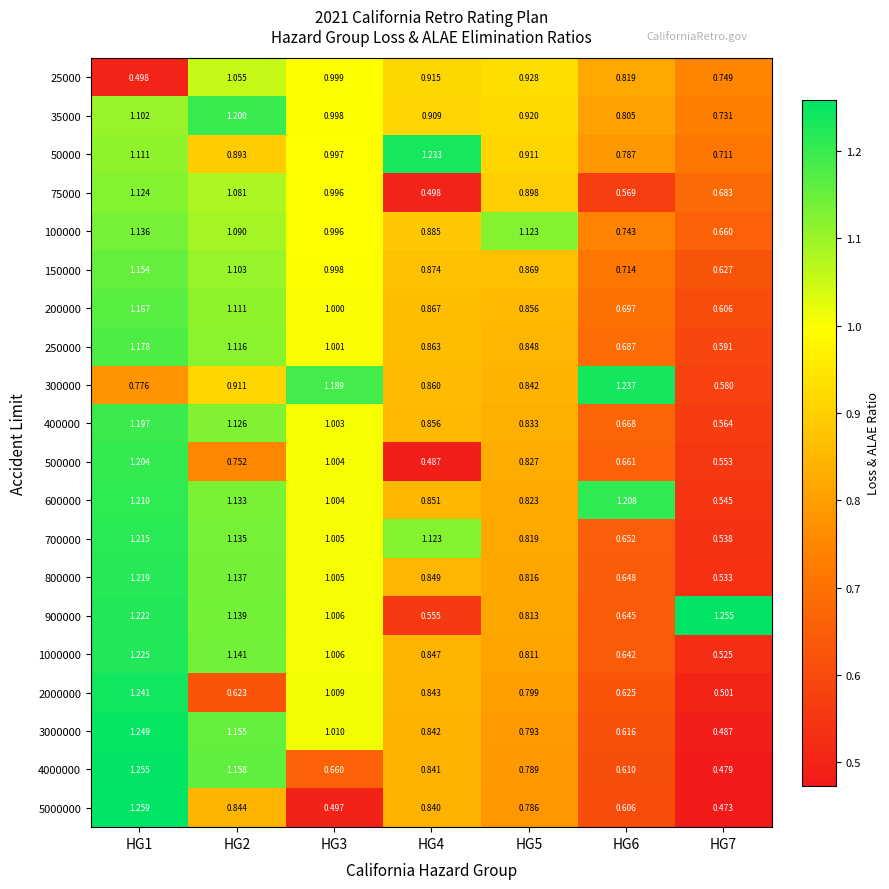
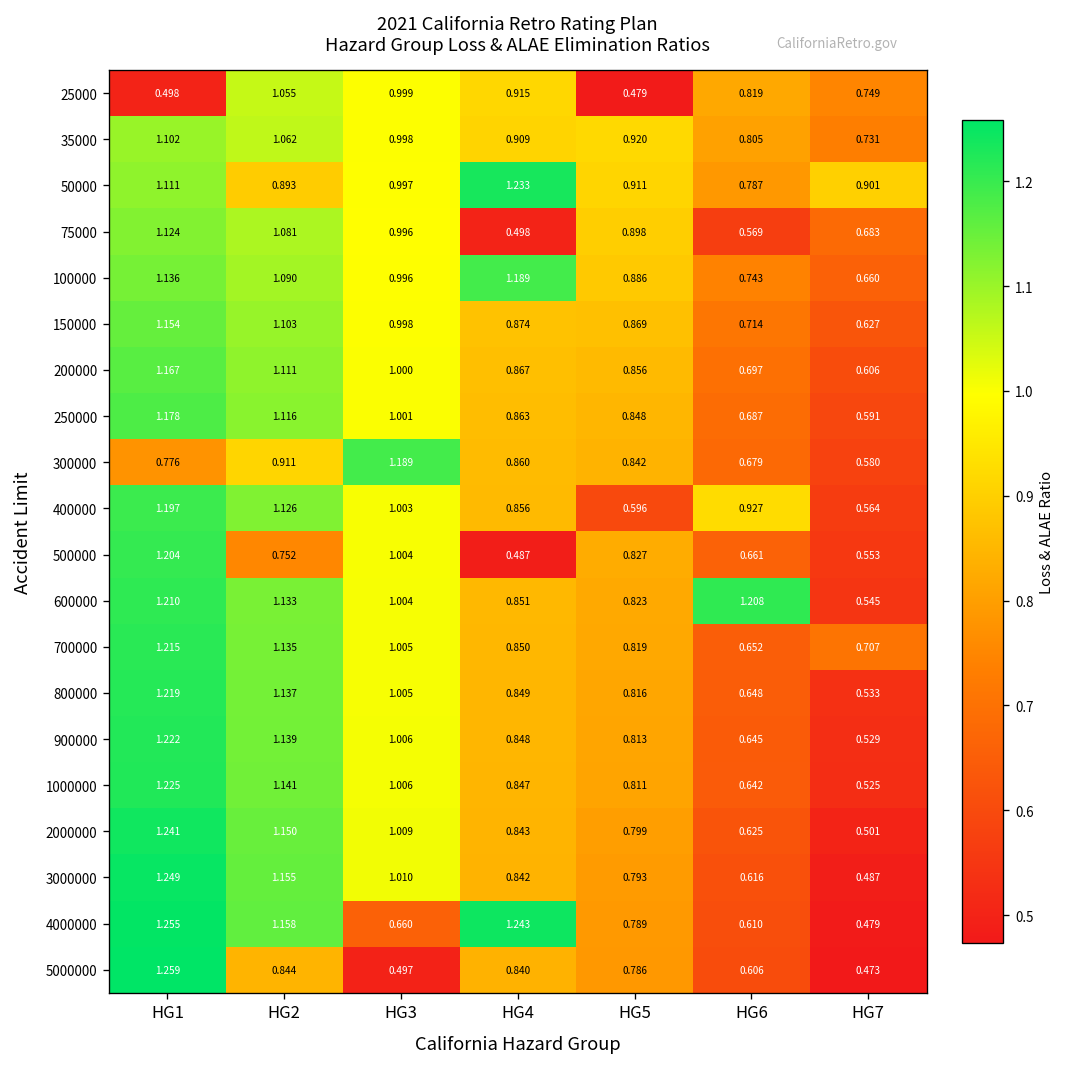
25000, HG5: 0.928 -> 0.479
35000, HG2: 1.200 -> 1.062
50000, HG7: 0.711 -> 0.901
100000, HG4: 0.885 -> 1.189
100000, HG5: 1.123 -> 0.886
300000, HG6: 1.237 -> 0.679
400000, HG5: 0.833 -> 0.596
400000, HG6: 0.668 -> 0.927
700000, HG4: 1.123 -> 0.850
700000, HG7: 0.538 -> 0.707
900000, HG4: 0.555 -> 0.848
900000, HG7: 1.255 -> 0.529
2000000, HG2: 0.623 -> 1.150
4000000, HG4: 0.841 -> 1.243
